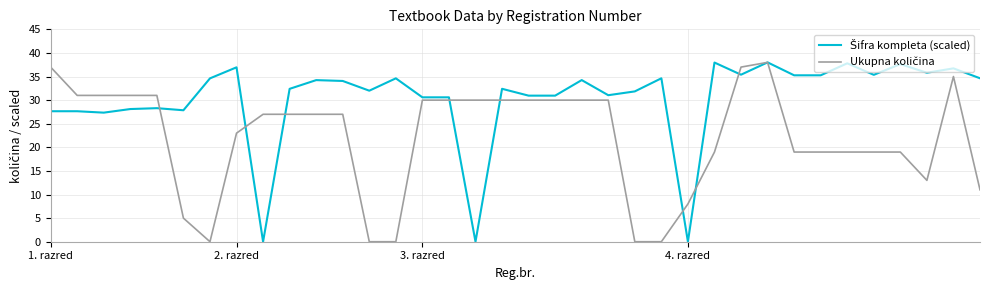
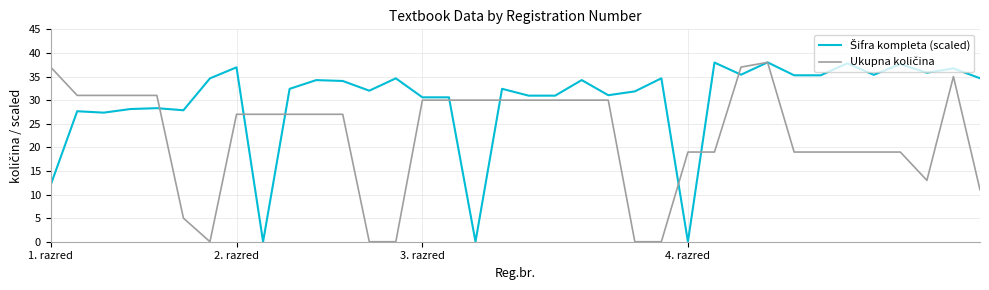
Šifra kompleta (scaled), 1. razred: 28 -> 12
Ukupna količina, 2. razred: 23 -> 27
Ukupna količina, 4. razred: 8 -> 19
